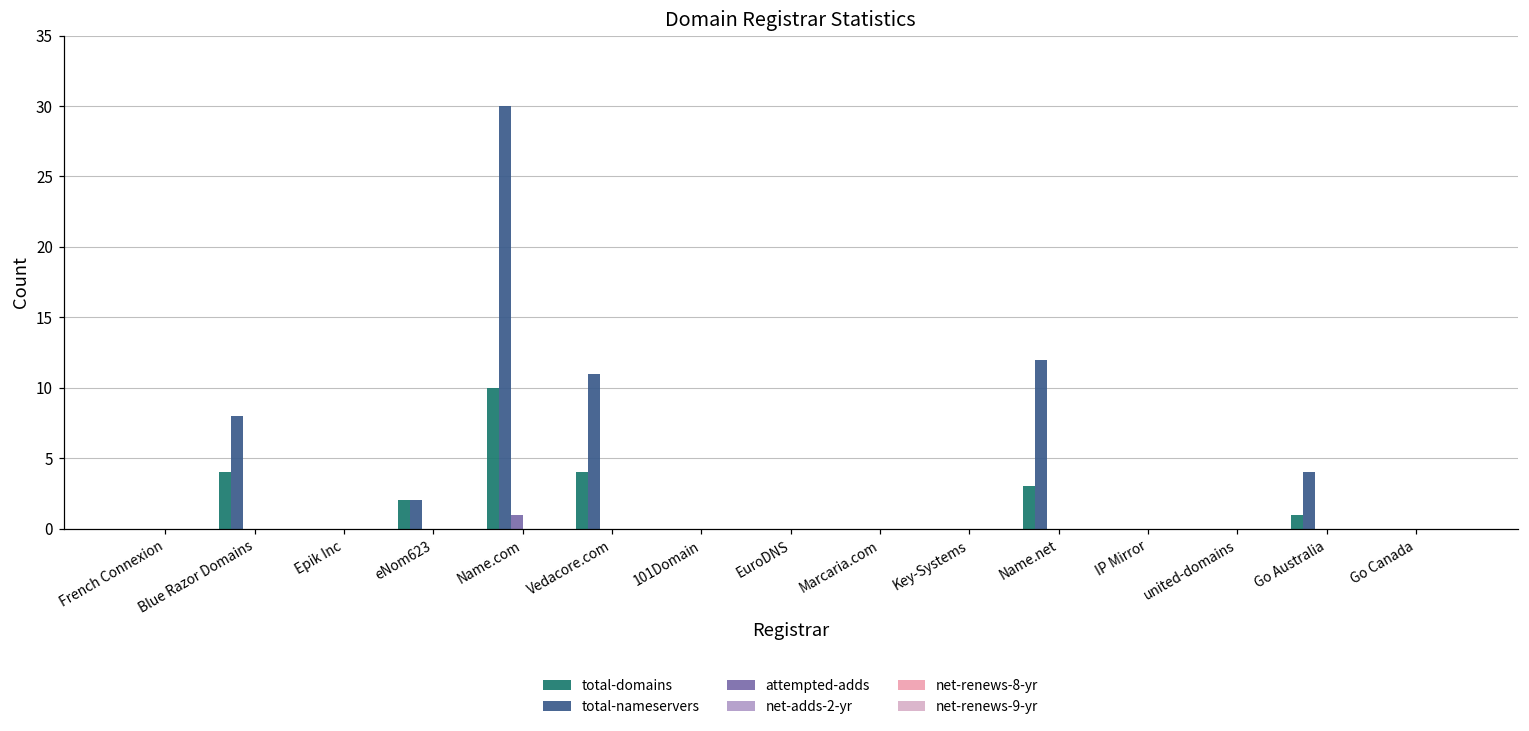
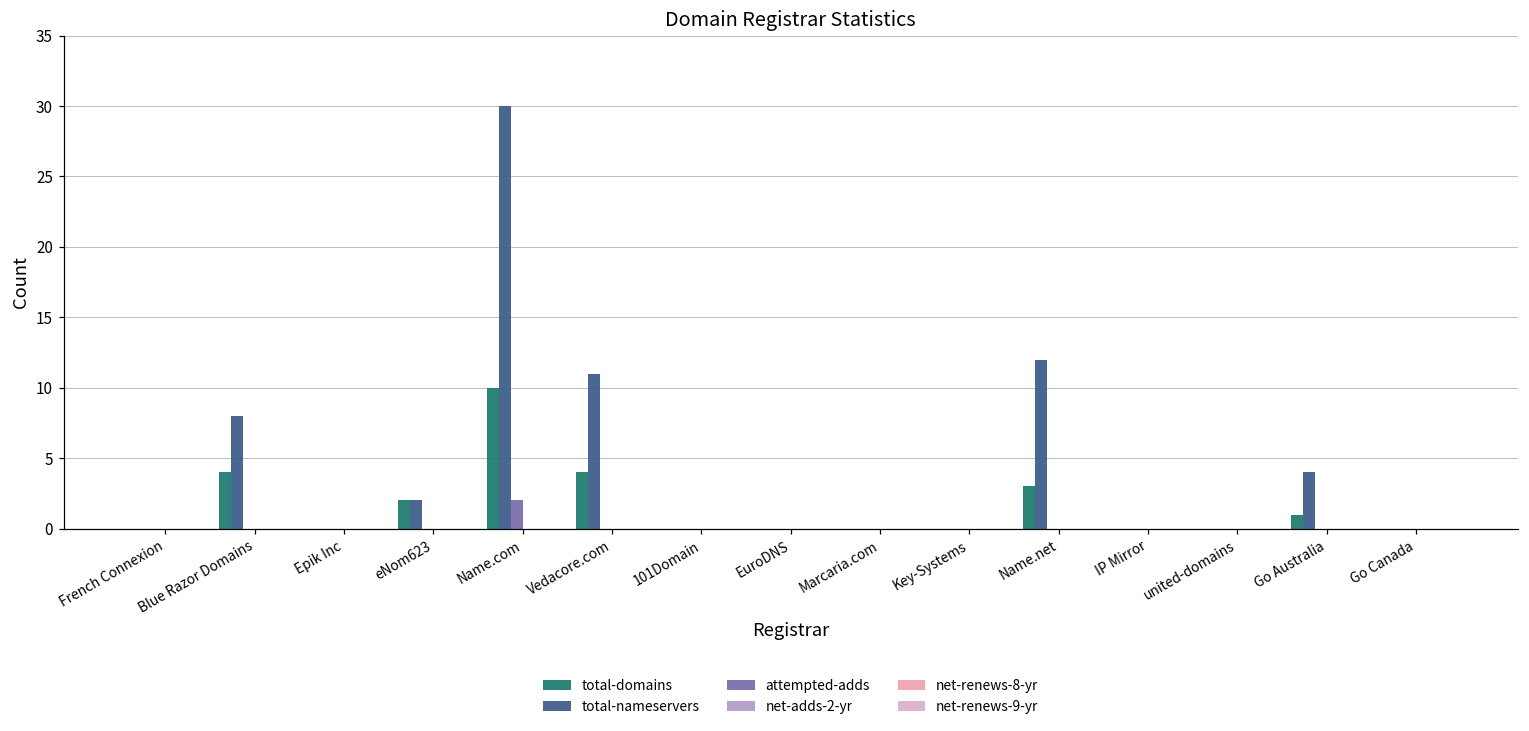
attempted-adds, Name.com: 1 -> 2
